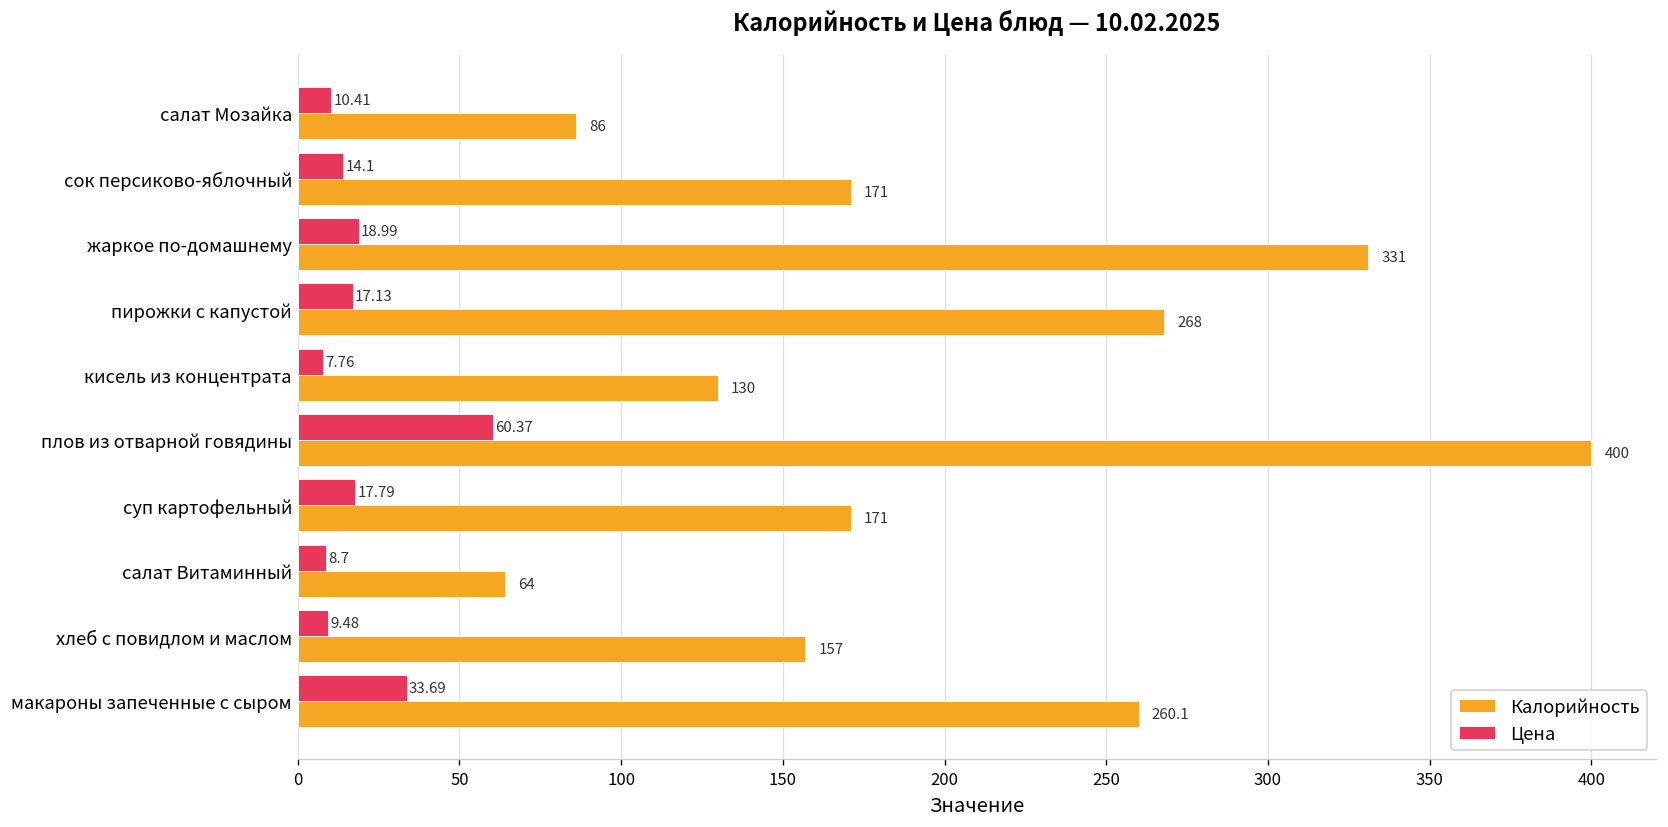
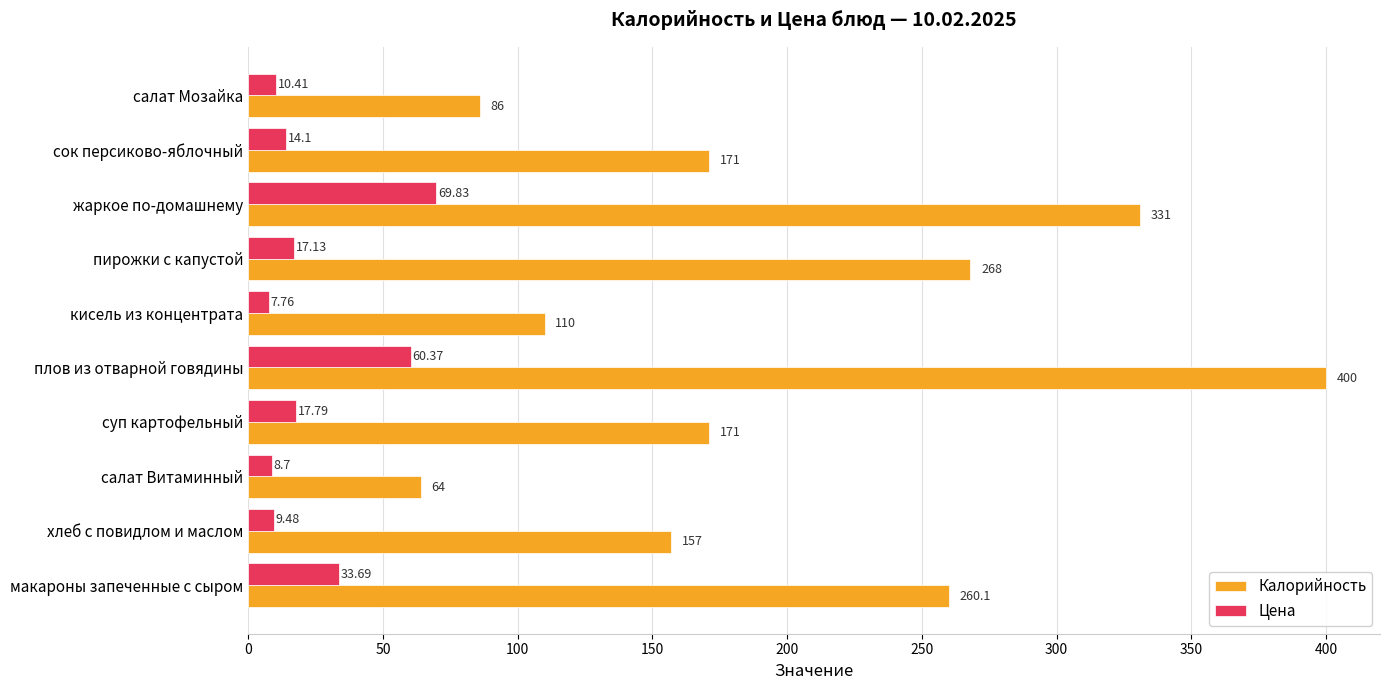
Цена, жаркое по-домашнему: 18.99 -> 69.83
Калорийность, кисель из концентрата: 130 -> 110
